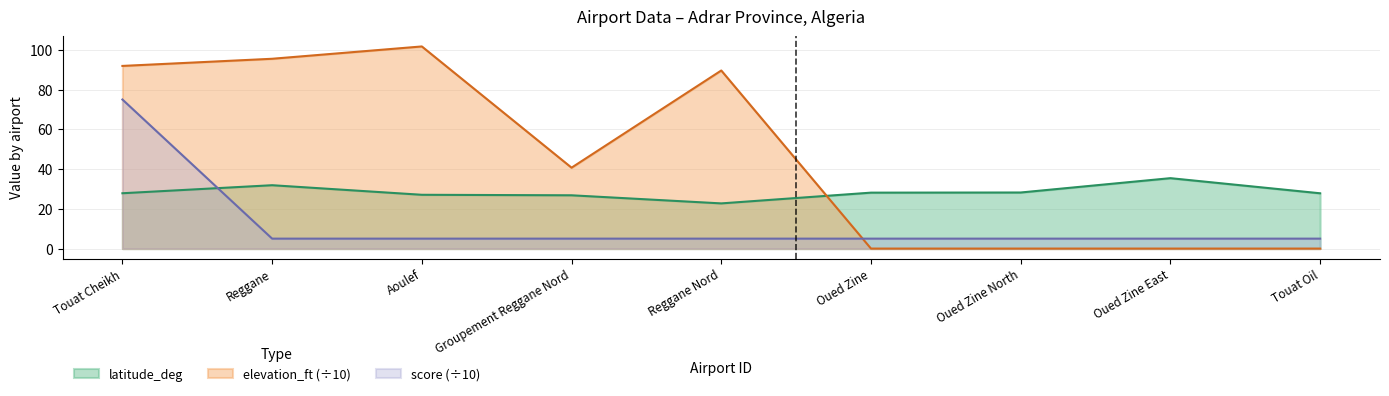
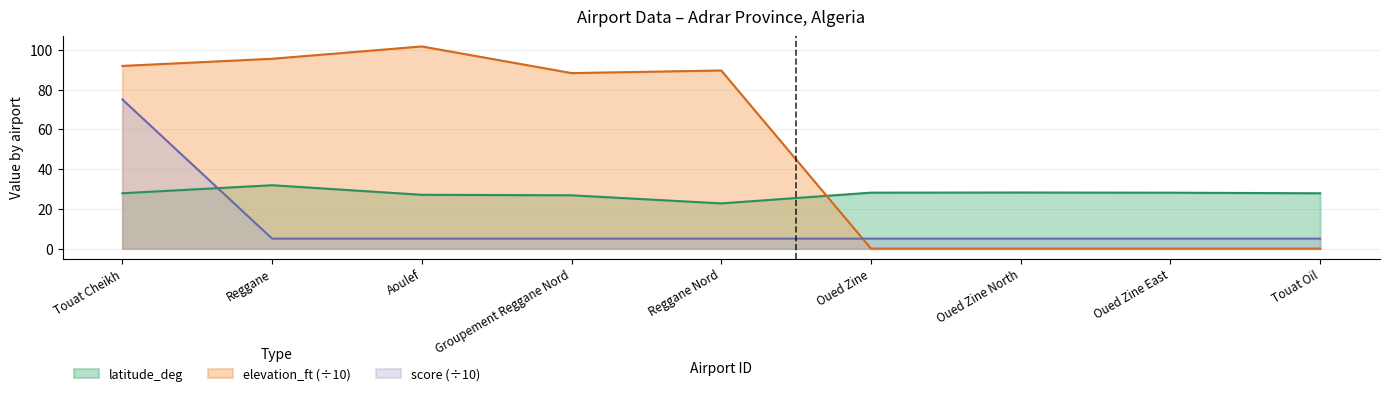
elevation_ft (÷10), Groupement Reggane Nord: 41 -> 88
latitude_deg, Oued Zine East: 35 -> 28
